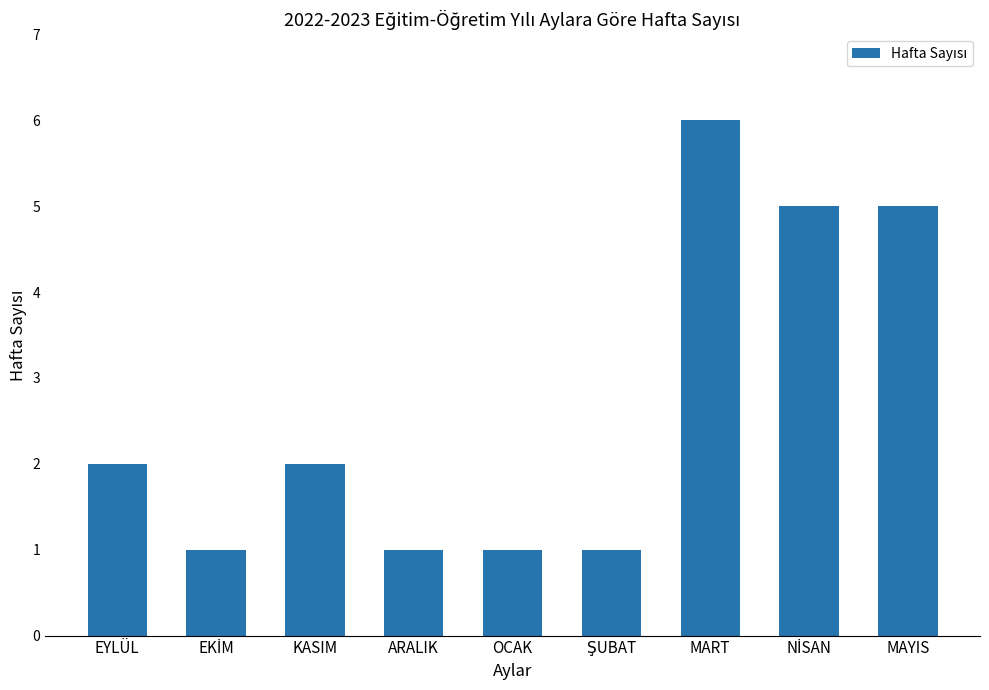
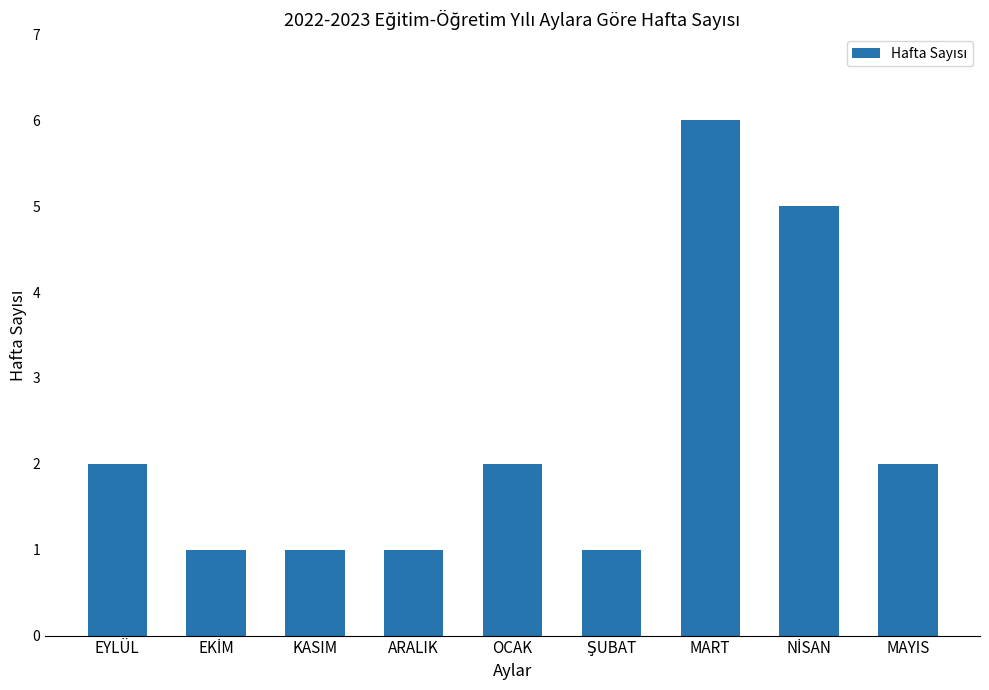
KASIM: 2 -> 1
OCAK: 1 -> 2
MAYIS: 5 -> 2
